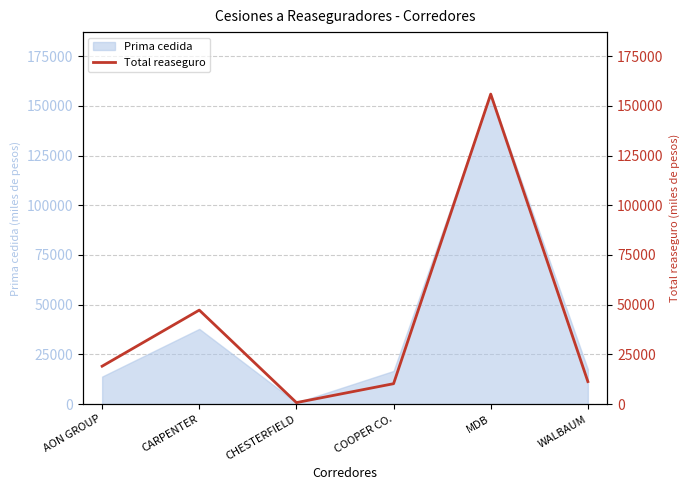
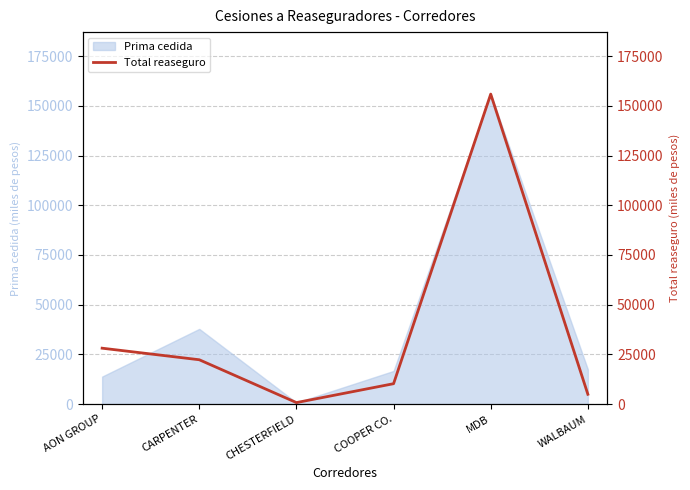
Total reaseguro, AON GROUP: 19000 -> 28000
Total reaseguro, CARPENTER: 47000 -> 22000
Total reaseguro, WALBAUM: 11000 -> 5000
